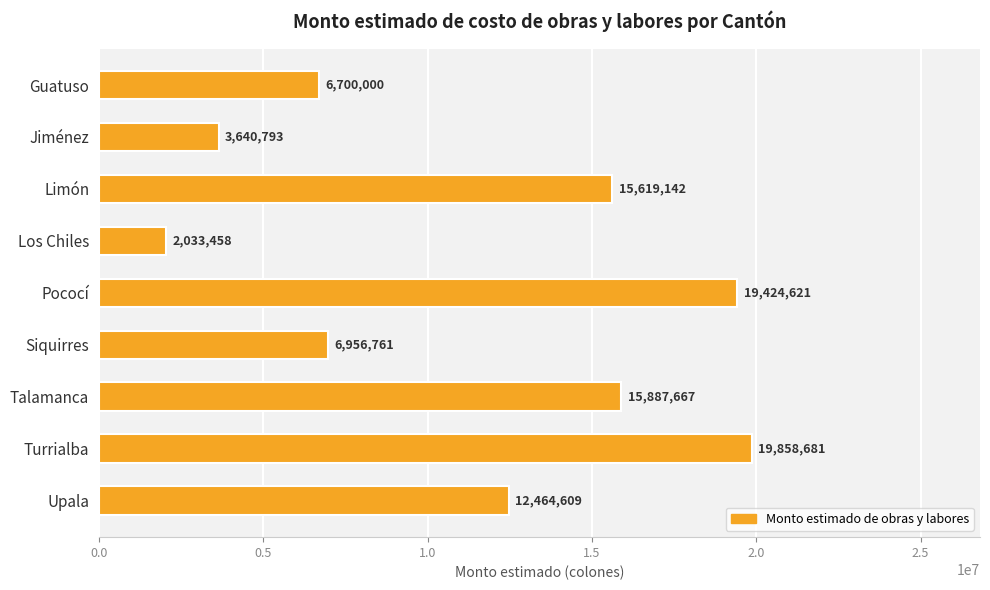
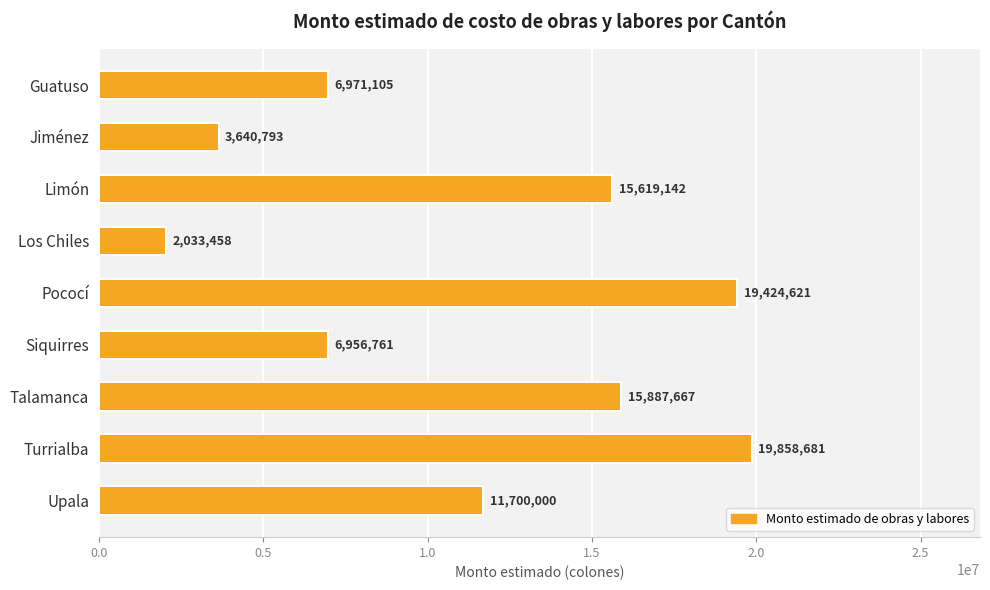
Guatuso: 6,700,000 -> 6,971,105
Upala: 12,464,609 -> 11,700,000
